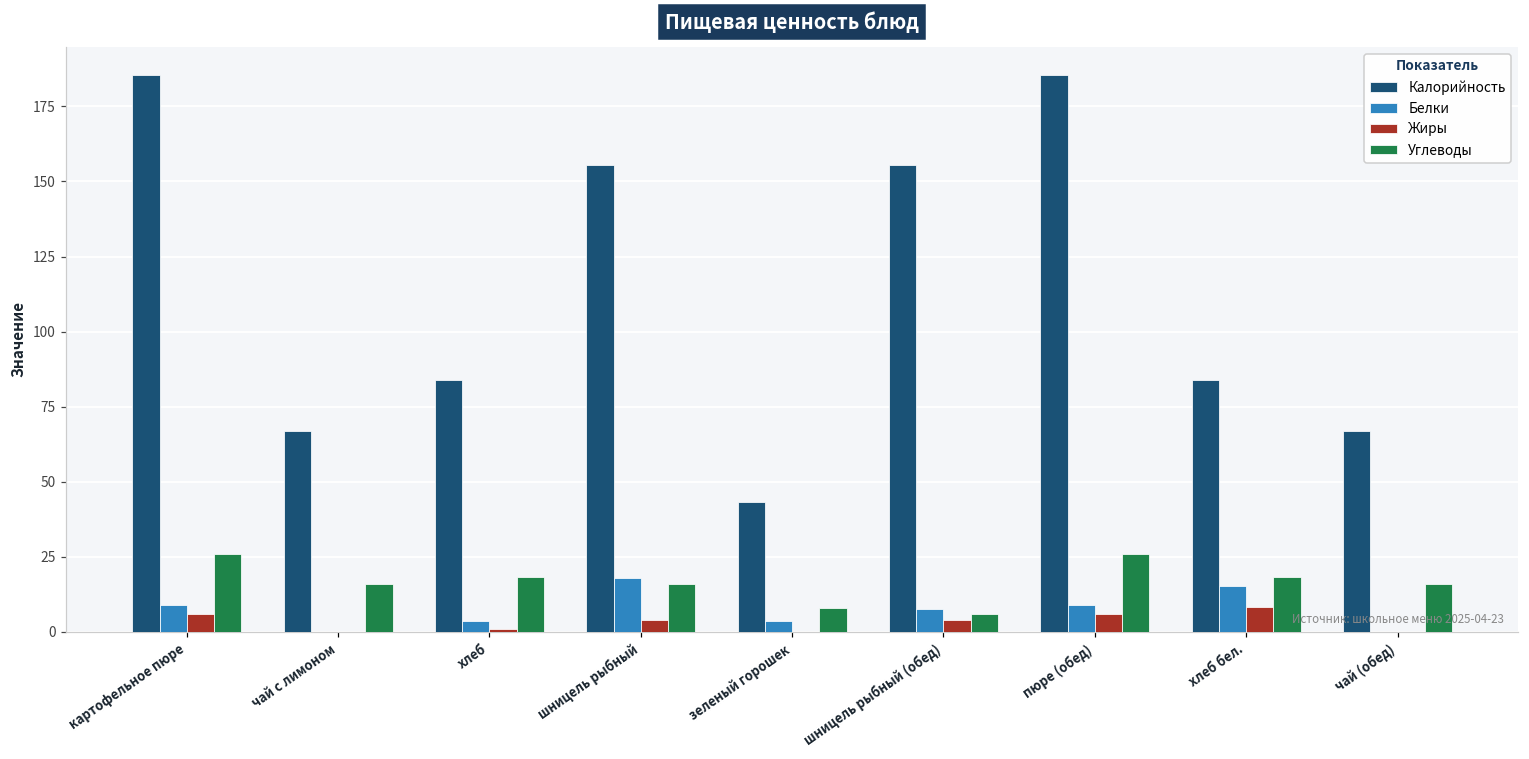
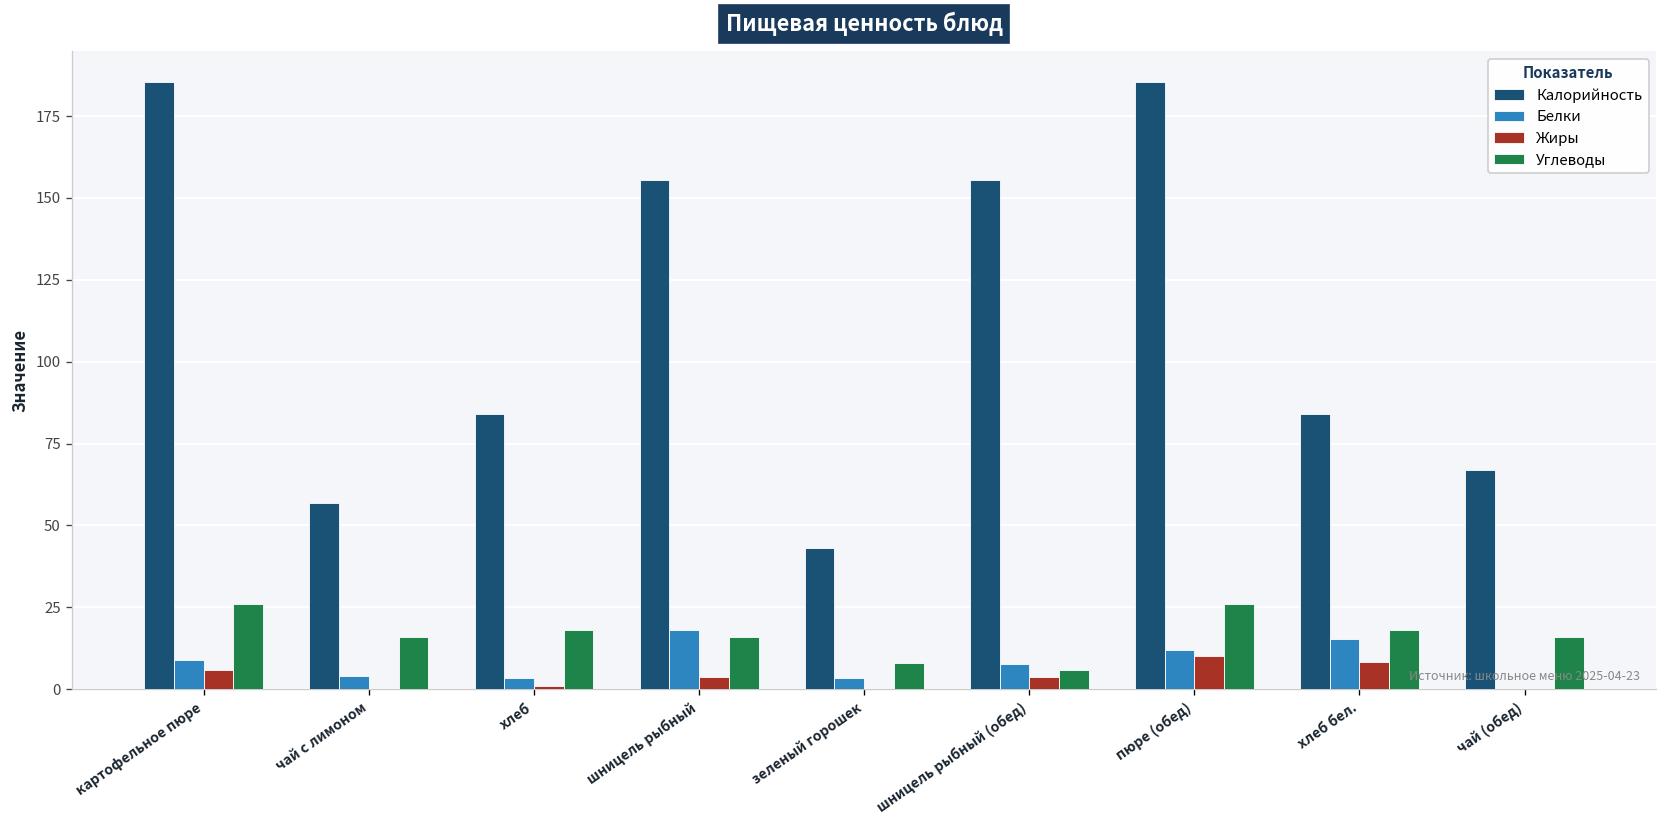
Калорийность, чай с лимоном: 67 -> 57
Белки, чай с лимоном: 0 -> 4
Белки, пюре (обед): 9 -> 12
Жиры, пюре (обед): 6 -> 10
